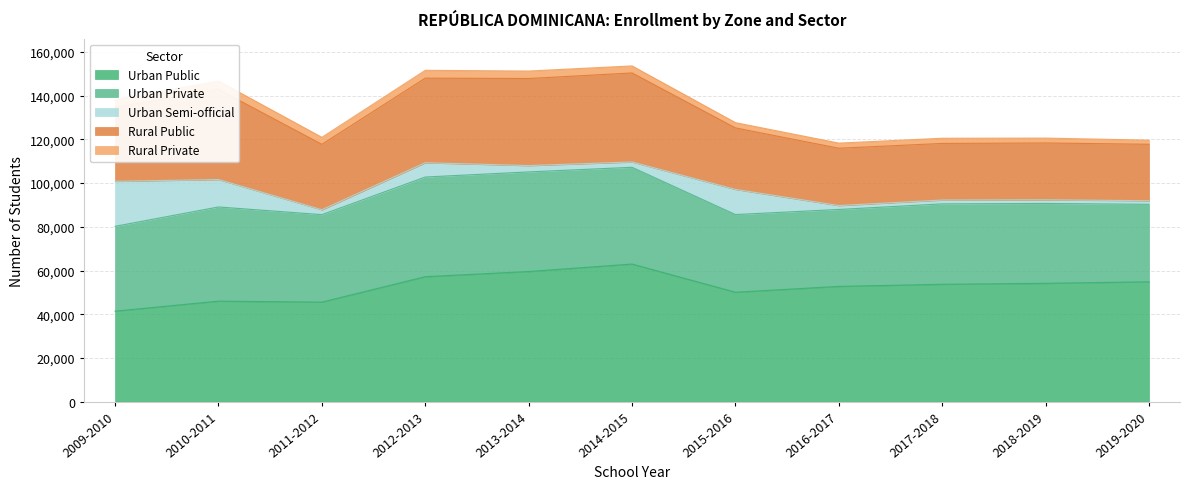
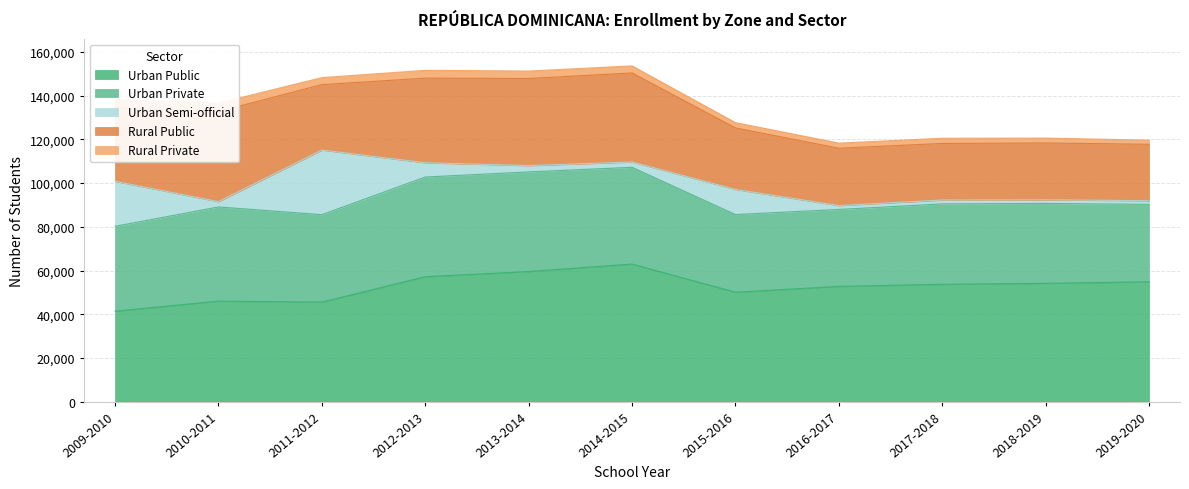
Urban Semi-official, 2010-2011: 13,000 -> 2,000
Urban Semi-official, 2011-2012: 2,000 -> 30,000
